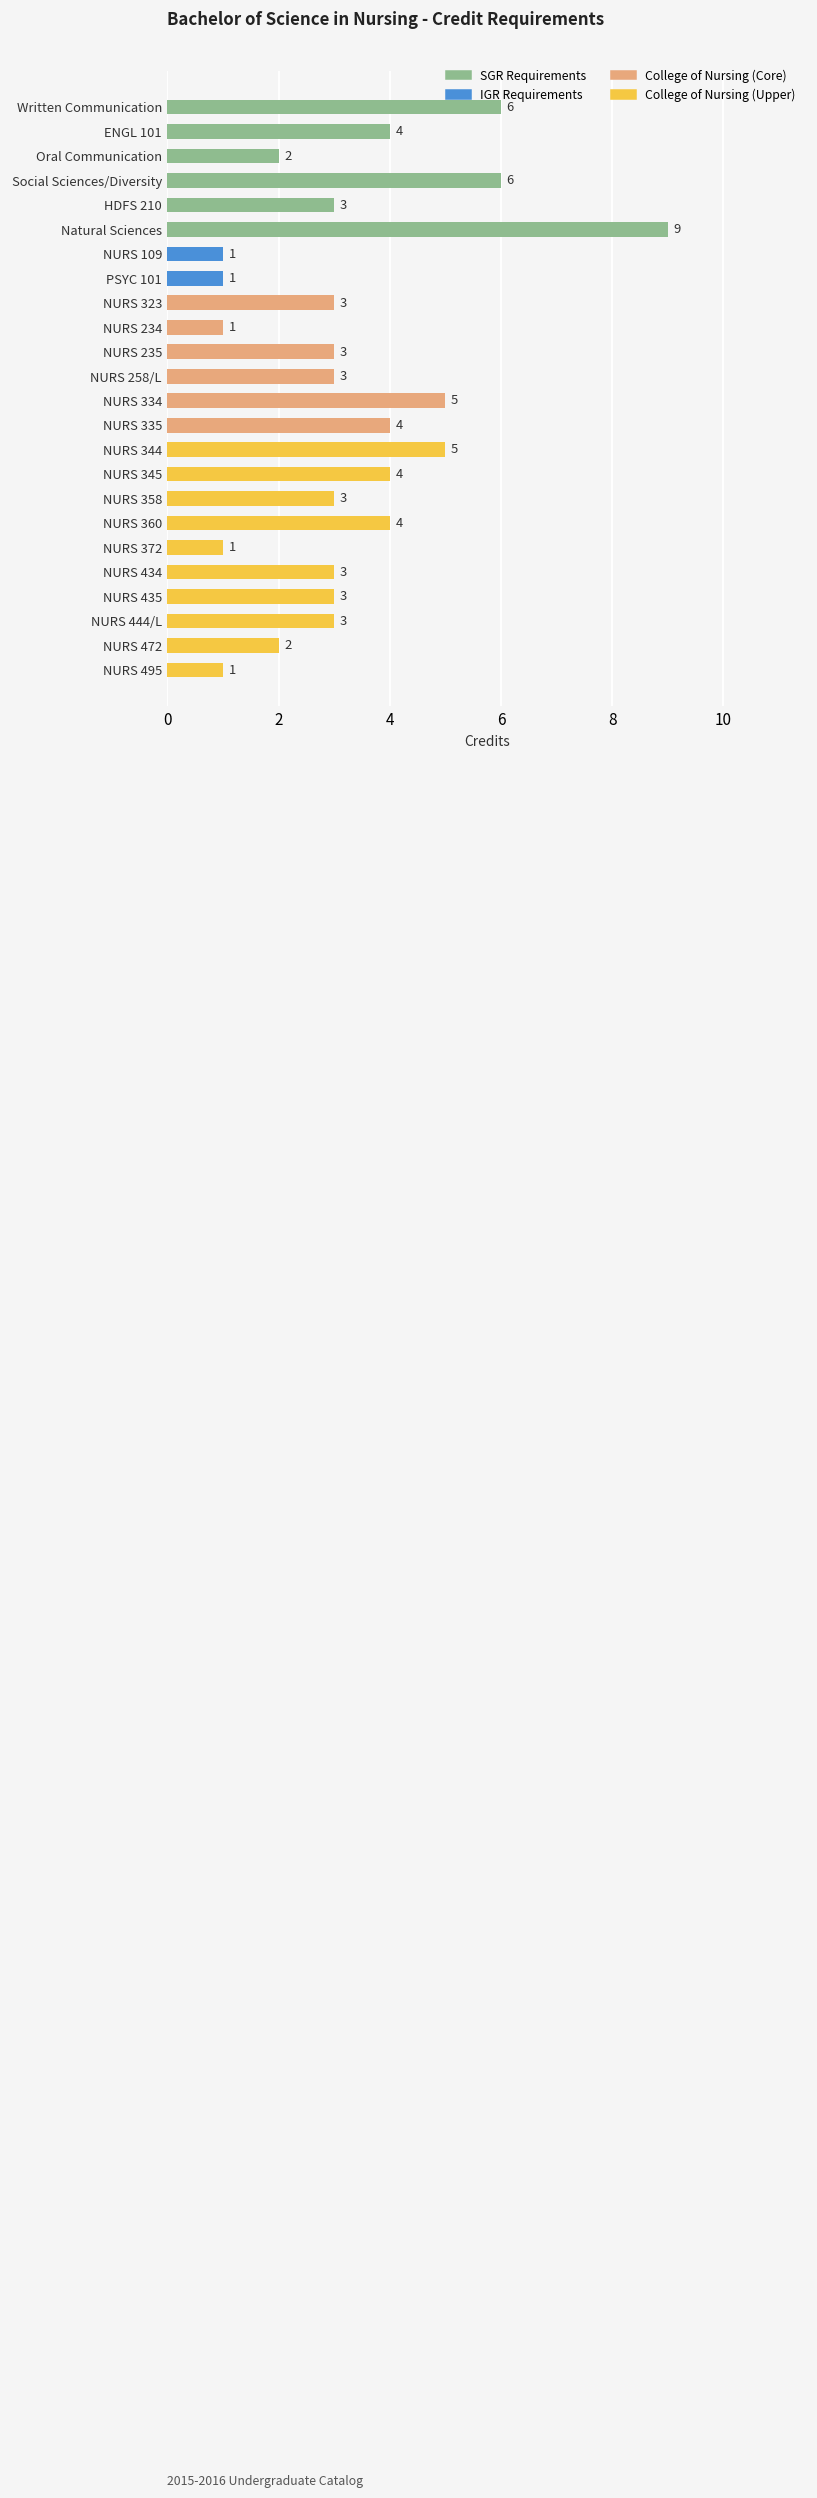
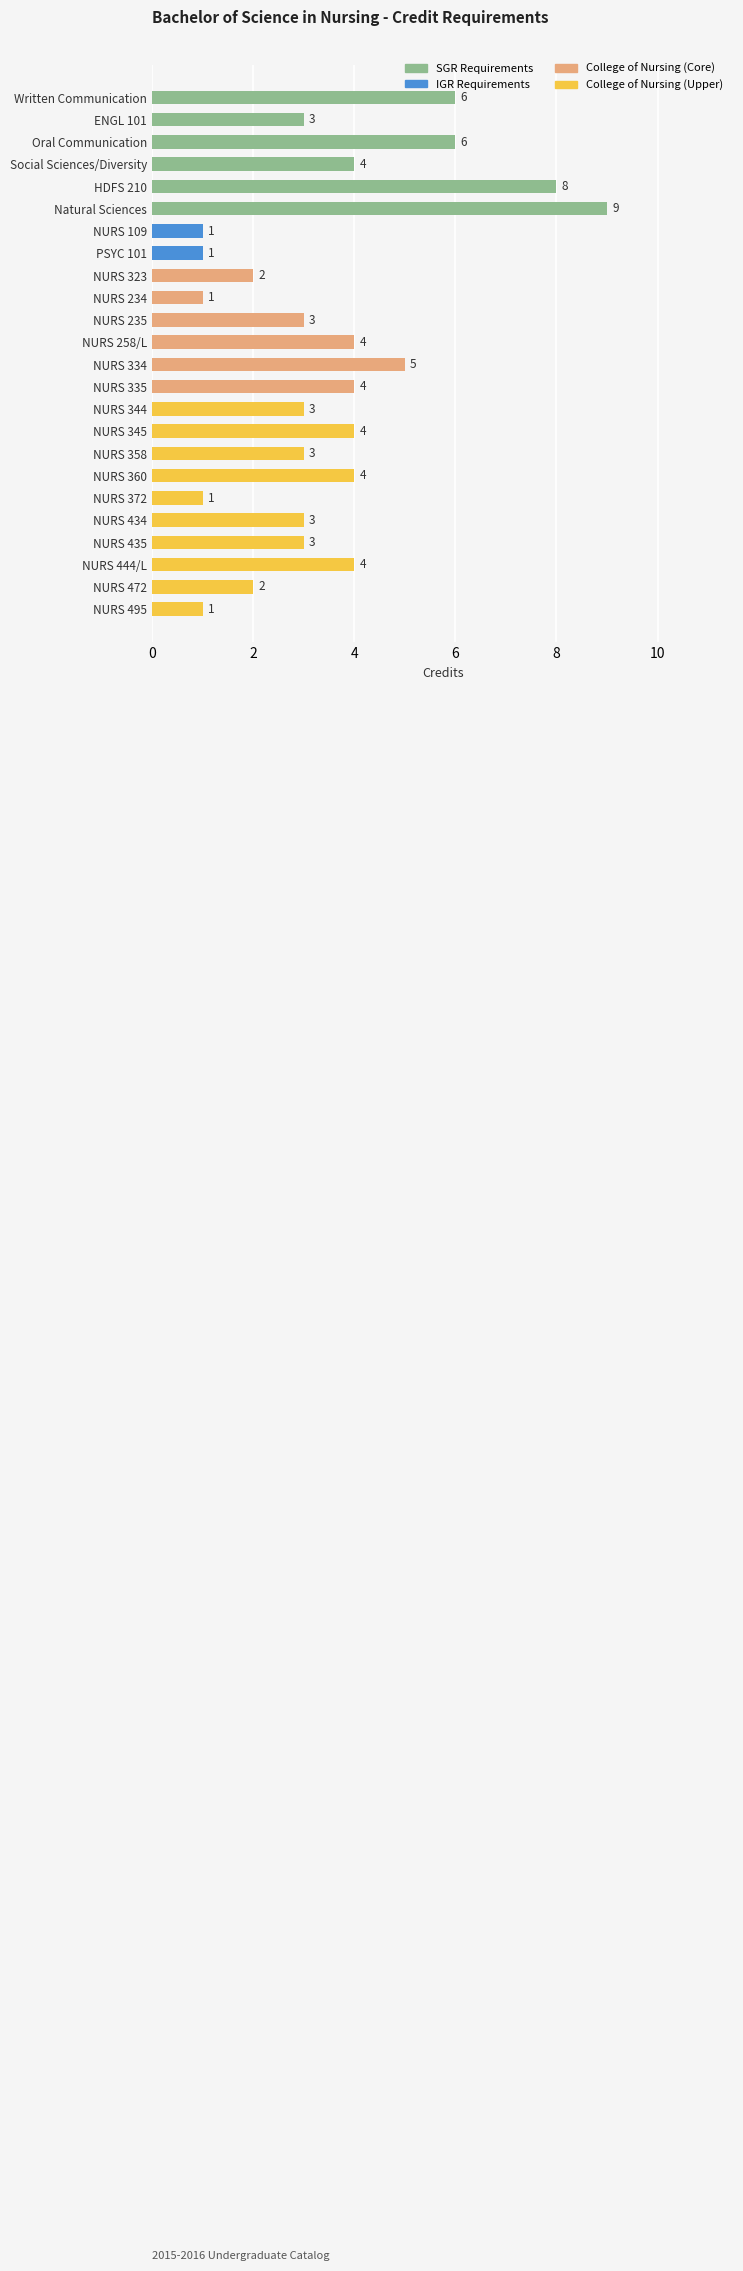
ENGL 101: 4 -> 3
Oral Communication: 2 -> 6
Social Sciences/Diversity: 6 -> 4
HDFS 210: 3 -> 8
NURS 323: 3 -> 2
NURS 258/L: 3 -> 4
NURS 344: 5 -> 3
NURS 444/L: 3 -> 4
